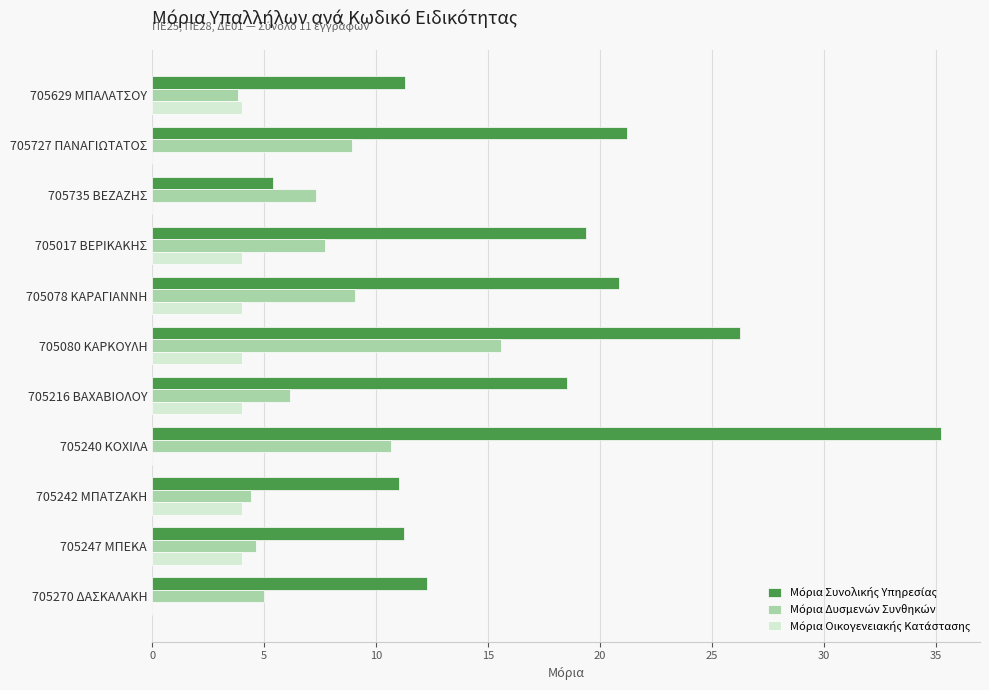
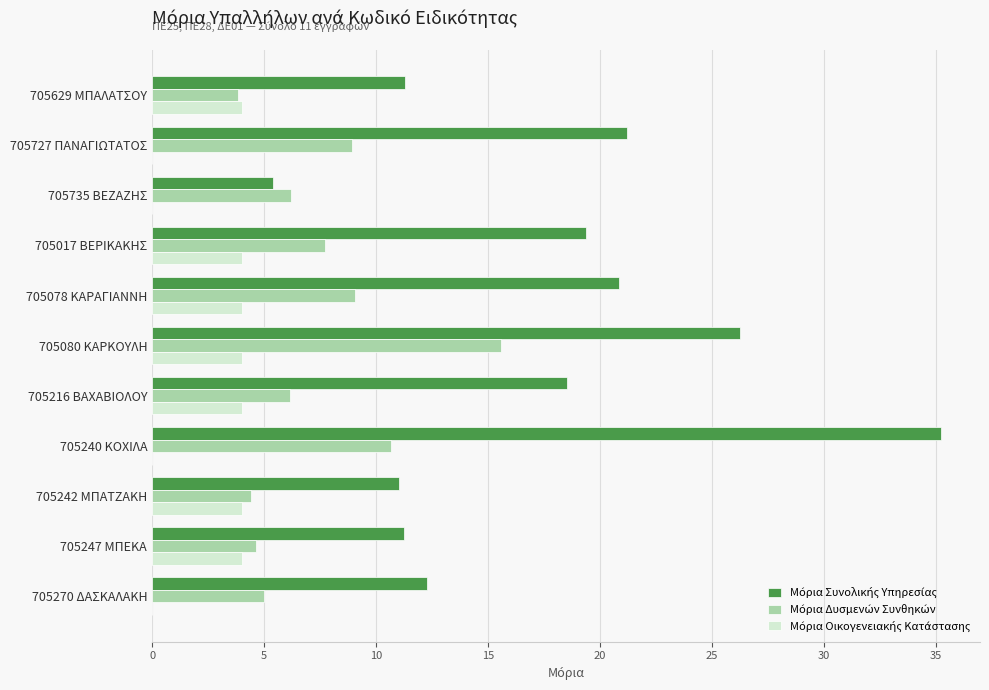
Μόρια Δυσμενών Συνθηκών, 705735 ΒΕΖΑΖΗΣ: 7.3 -> 6.2
